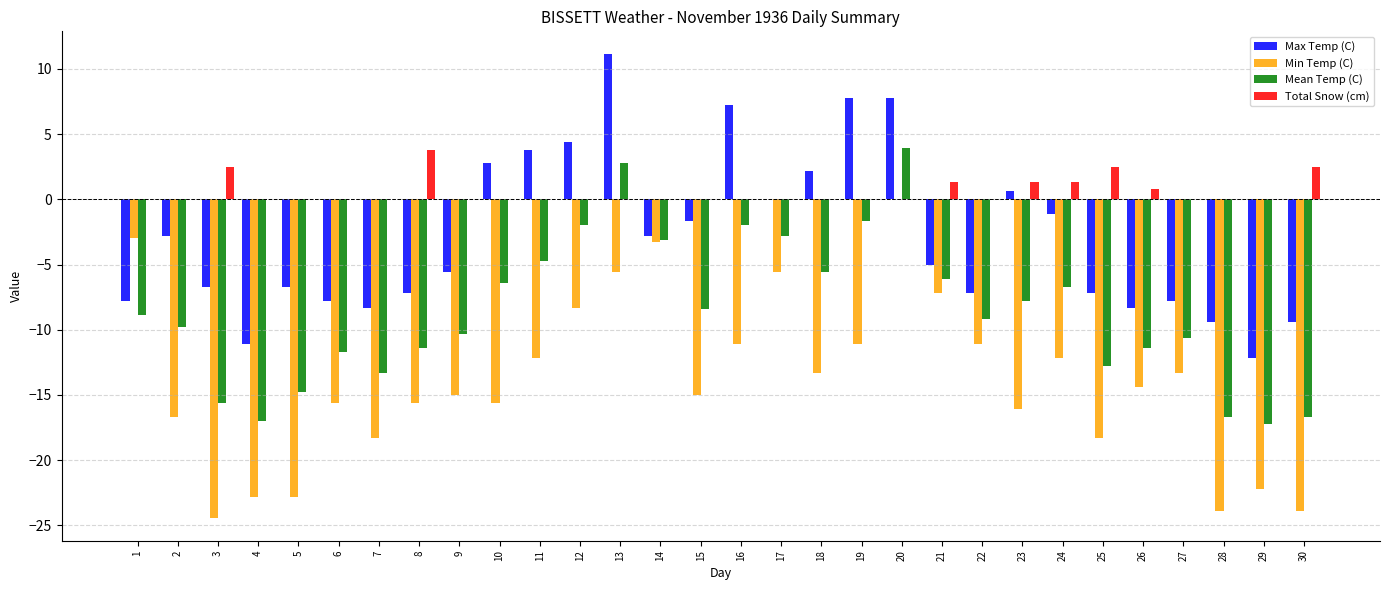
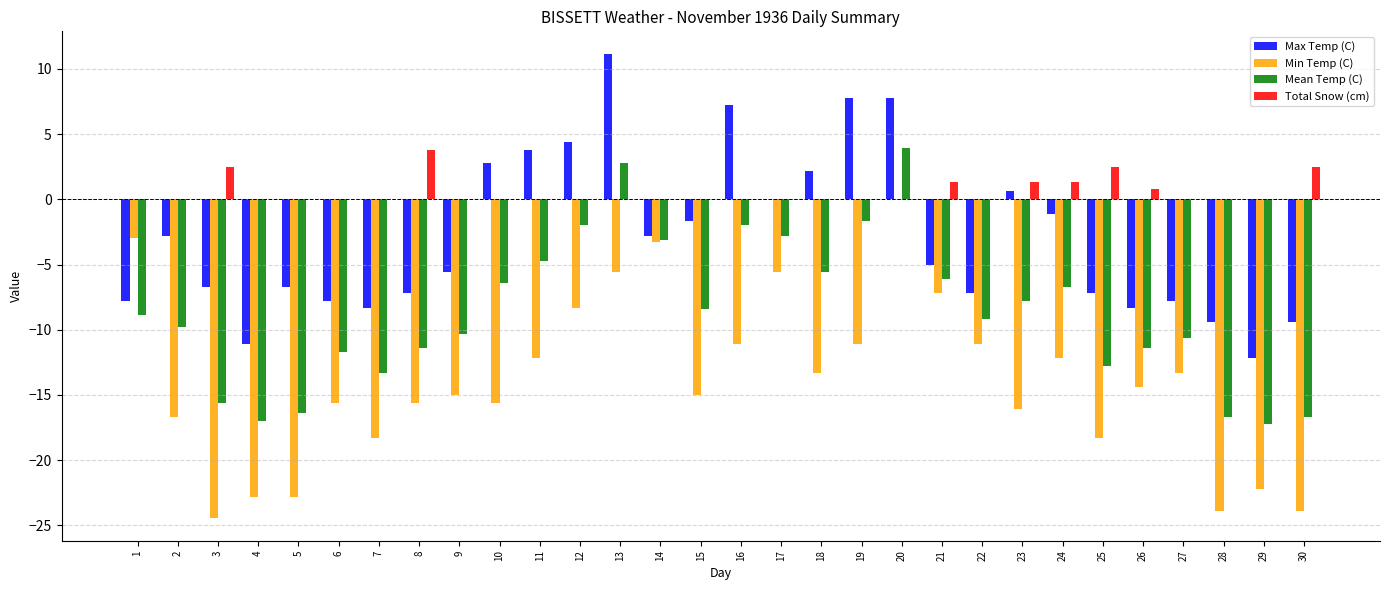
Mean Temp (C), 5: -14.8 -> -16.4
